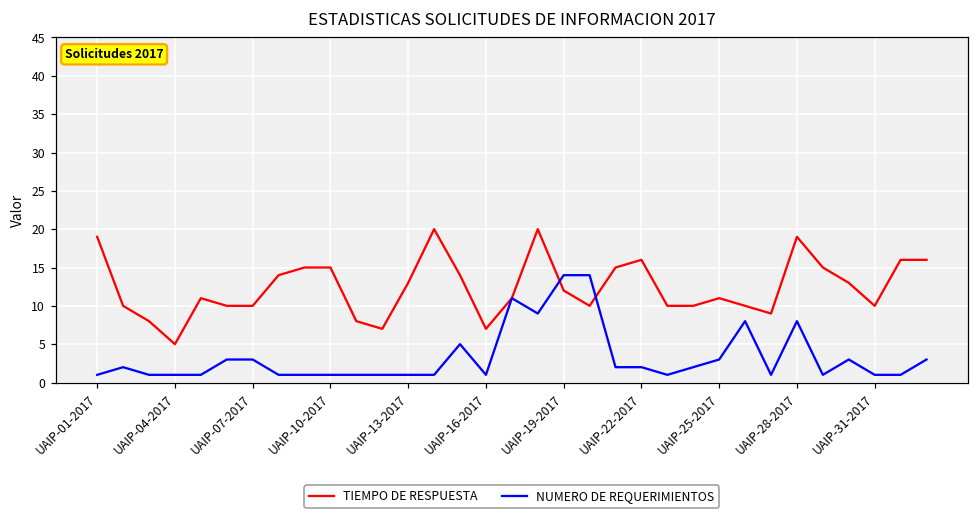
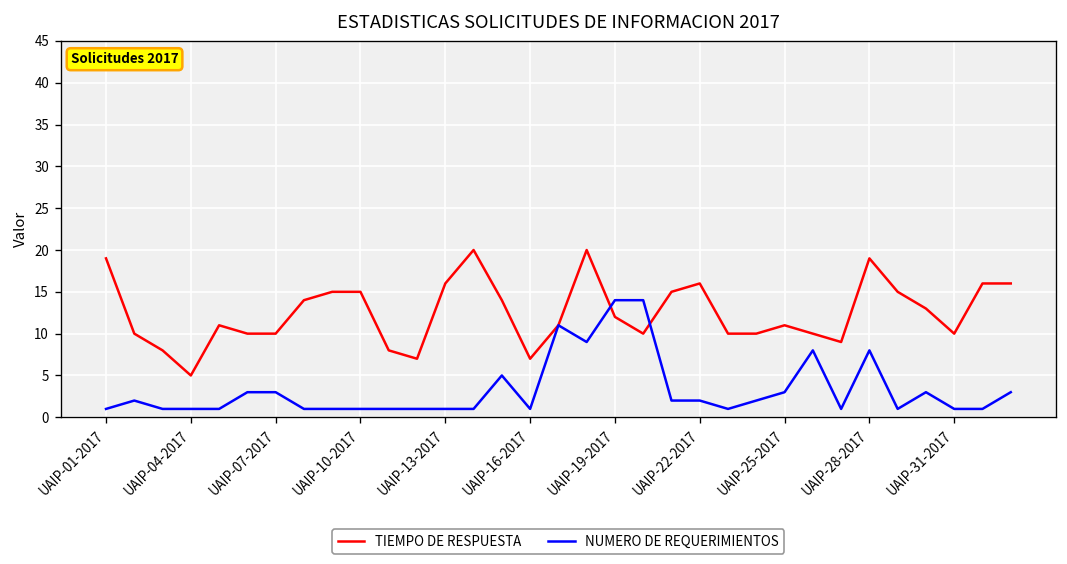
TIEMPO DE RESPUESTA, UAIP-13-2017: 13 -> 16
